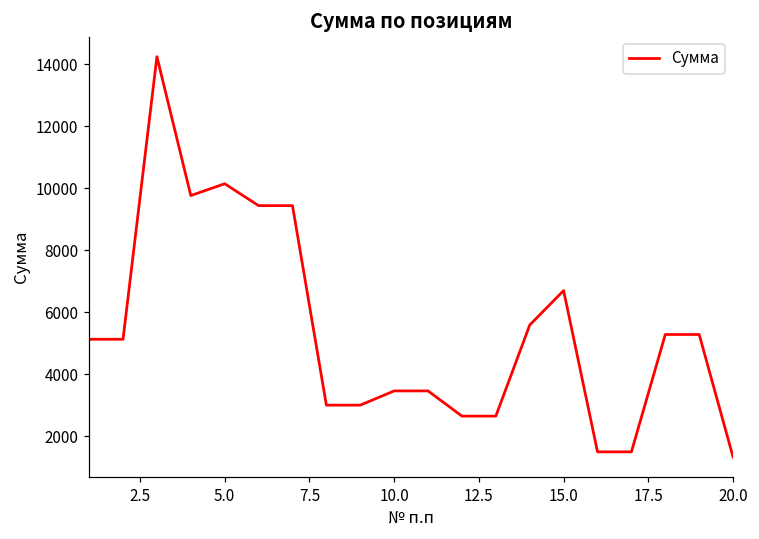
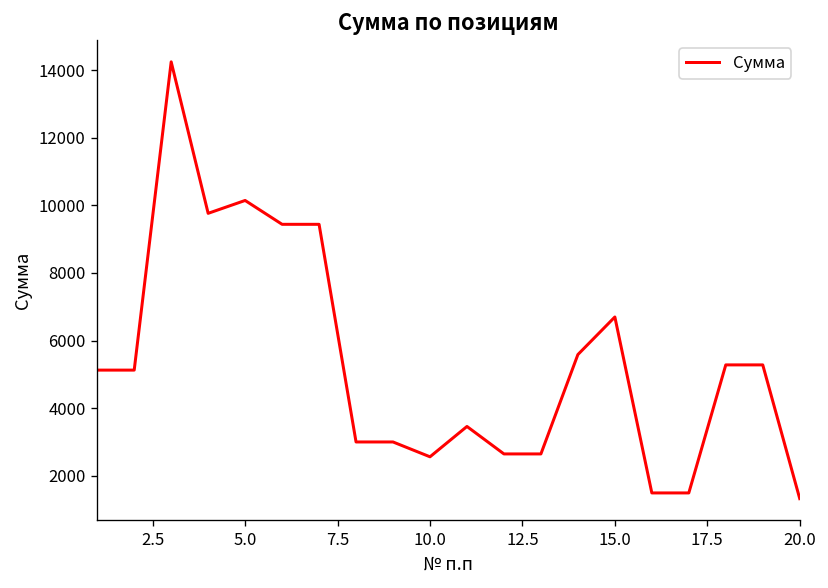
10.0: 3500 -> 2600
